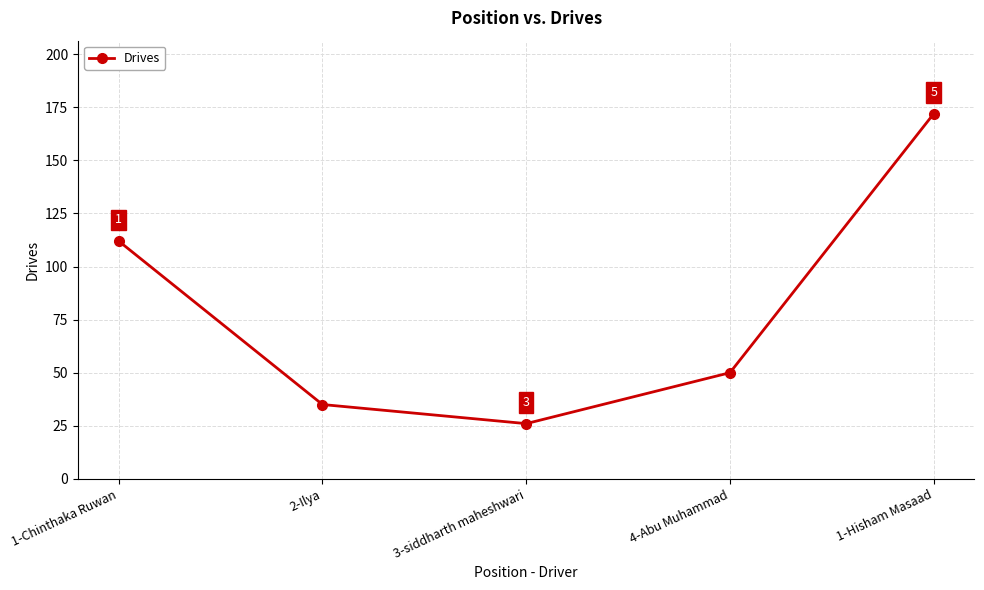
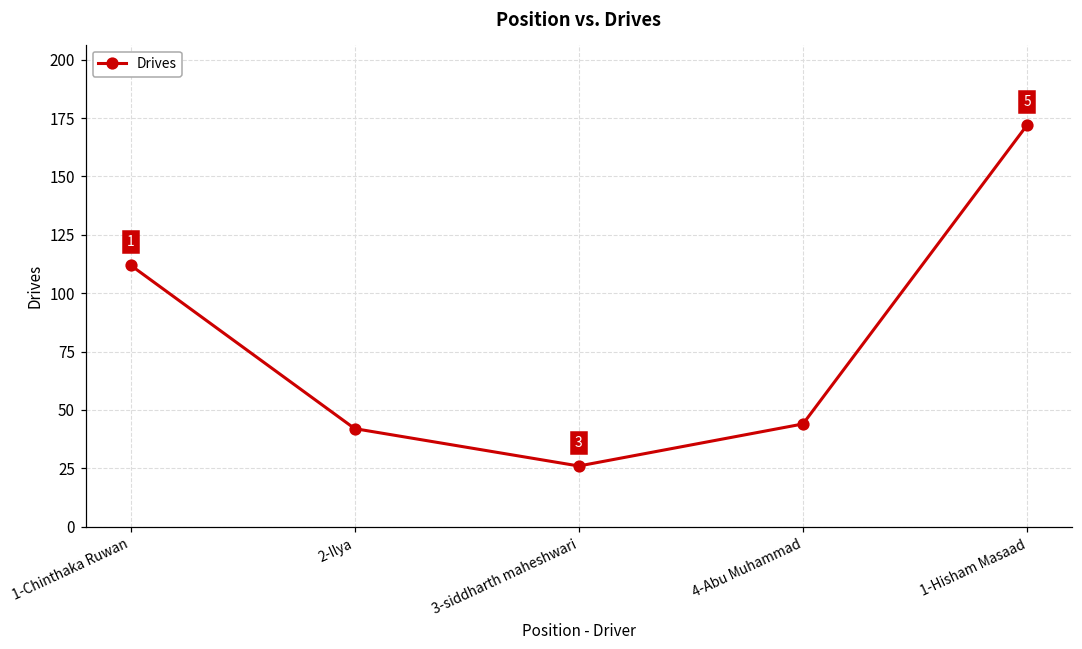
2-Ilya: 35 -> 42
4-Abu Muhammad: 50 -> 44
